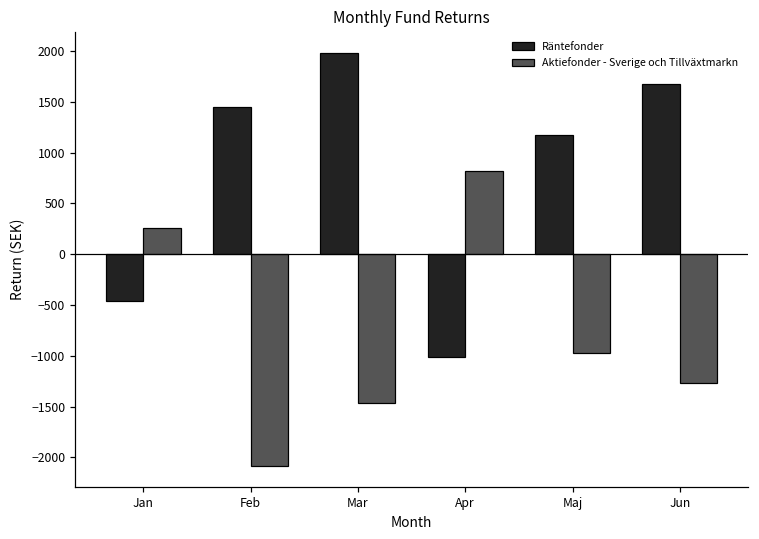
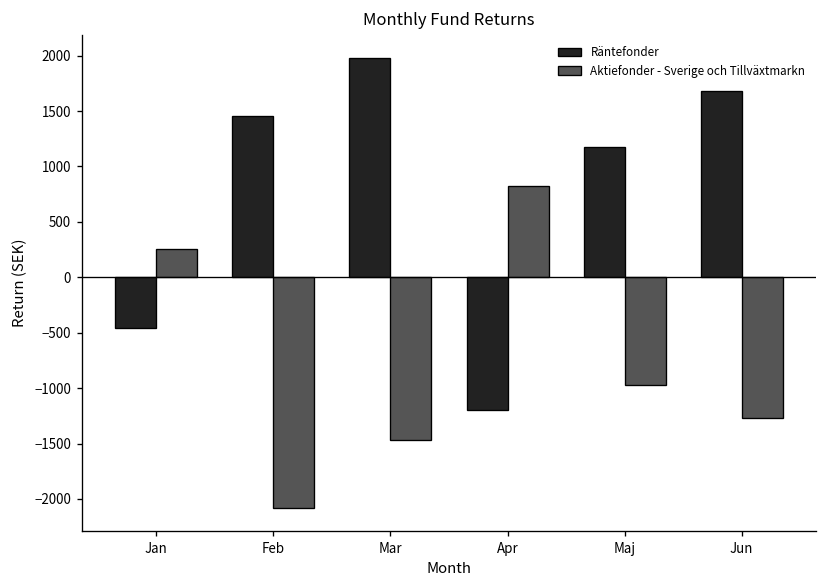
Räntefonder, Apr: -1000 -> -1200
